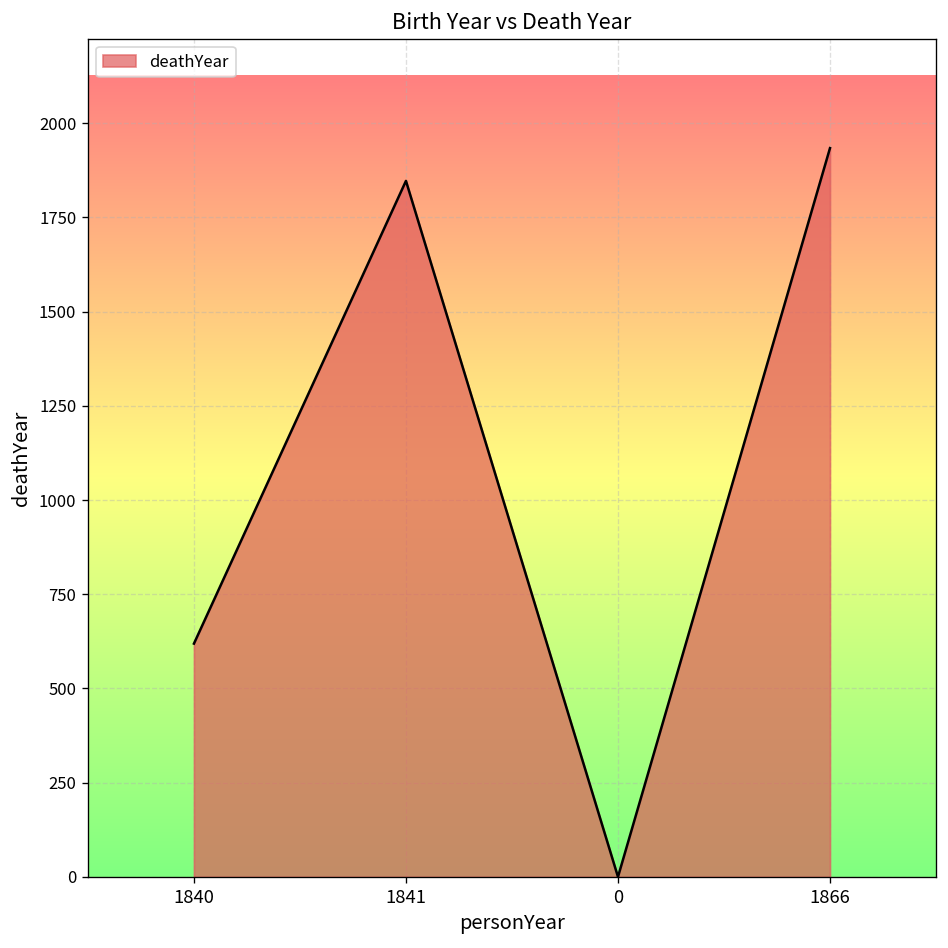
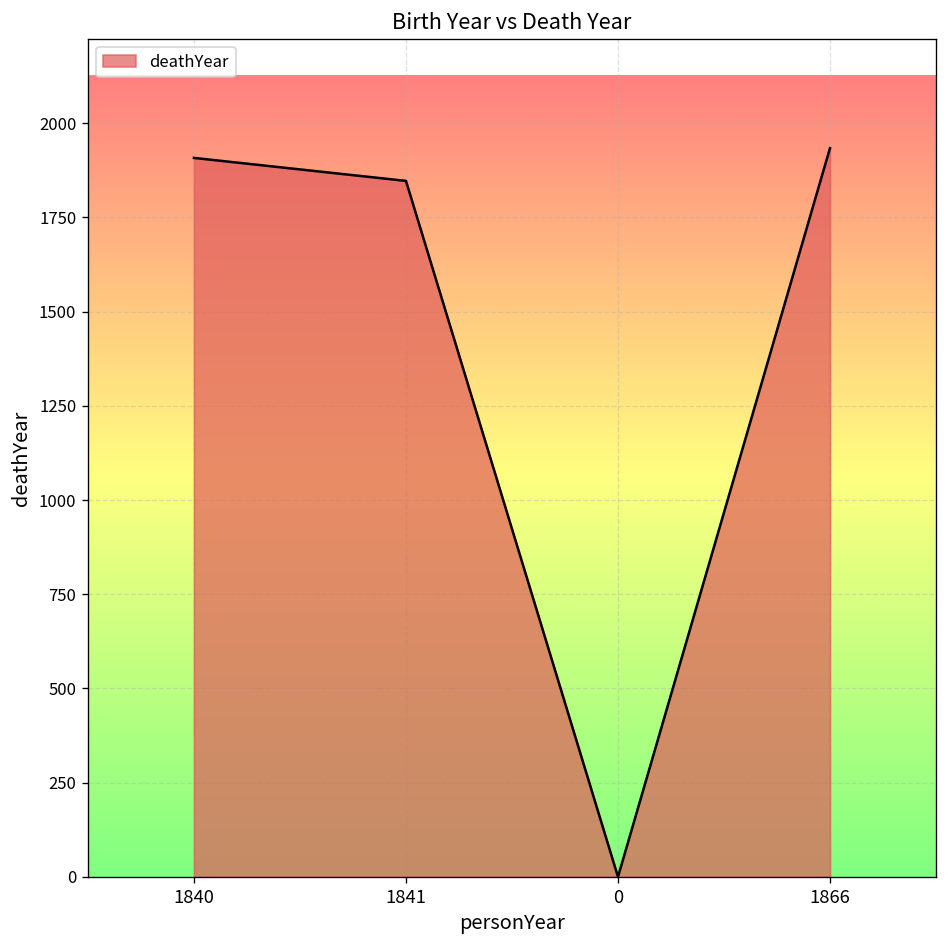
1840: 620 -> 1910
